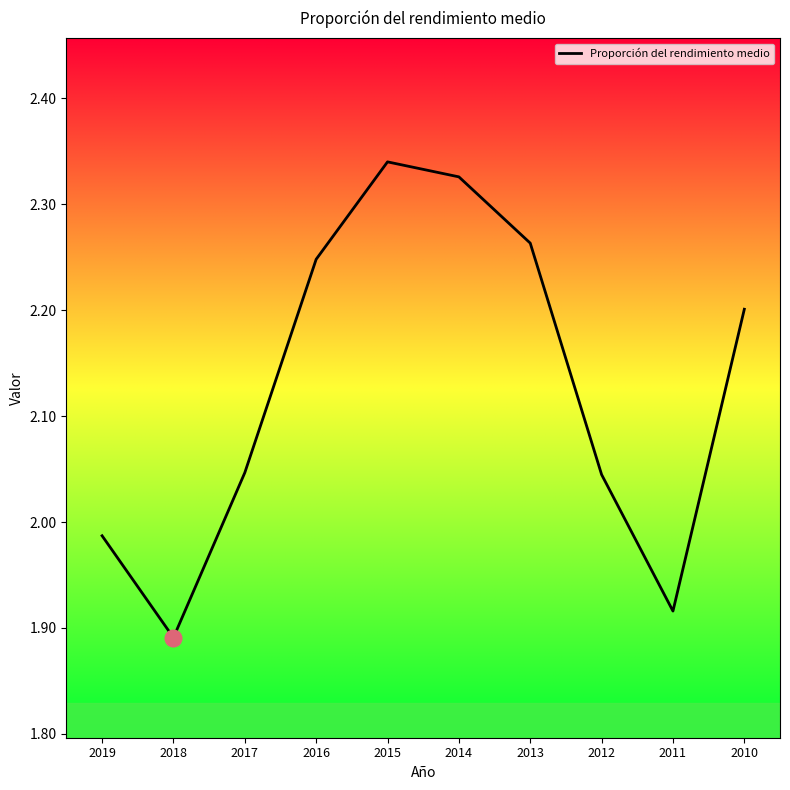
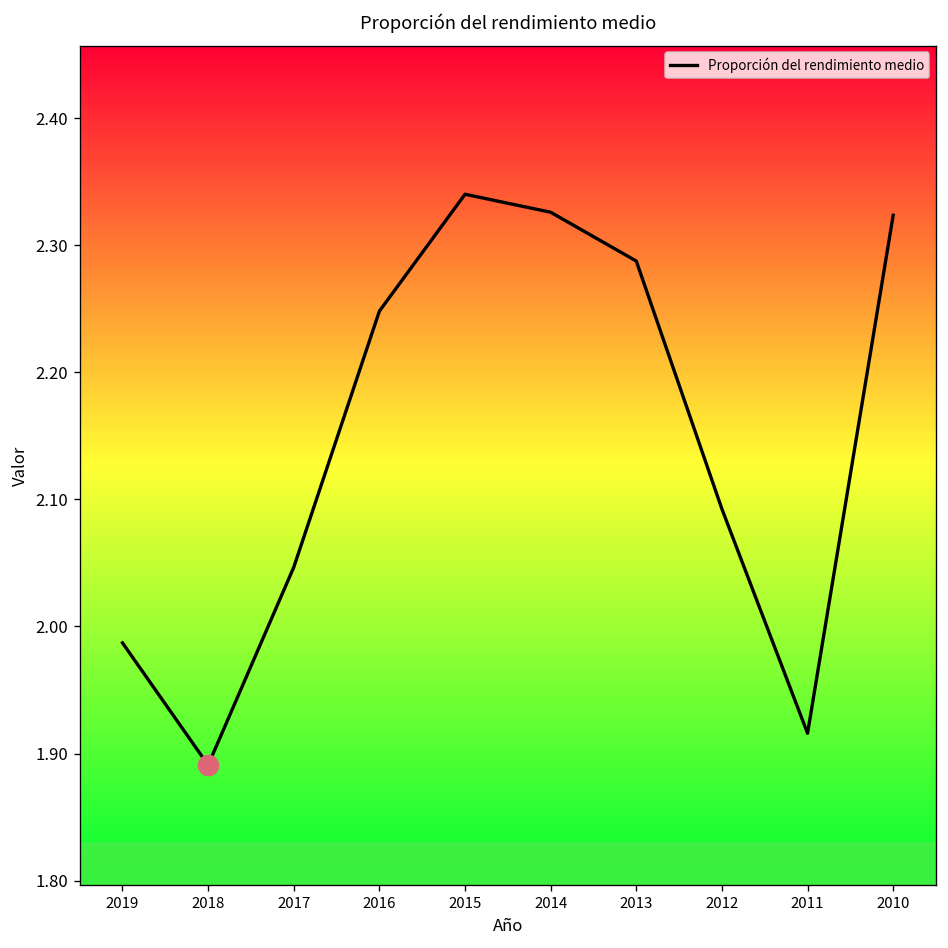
Proporción del rendimiento medio, 2013: 2.263 -> 2.288
Proporción del rendimiento medio, 2012: 2.045 -> 2.092
Proporción del rendimiento medio, 2010: 2.201 -> 2.324
